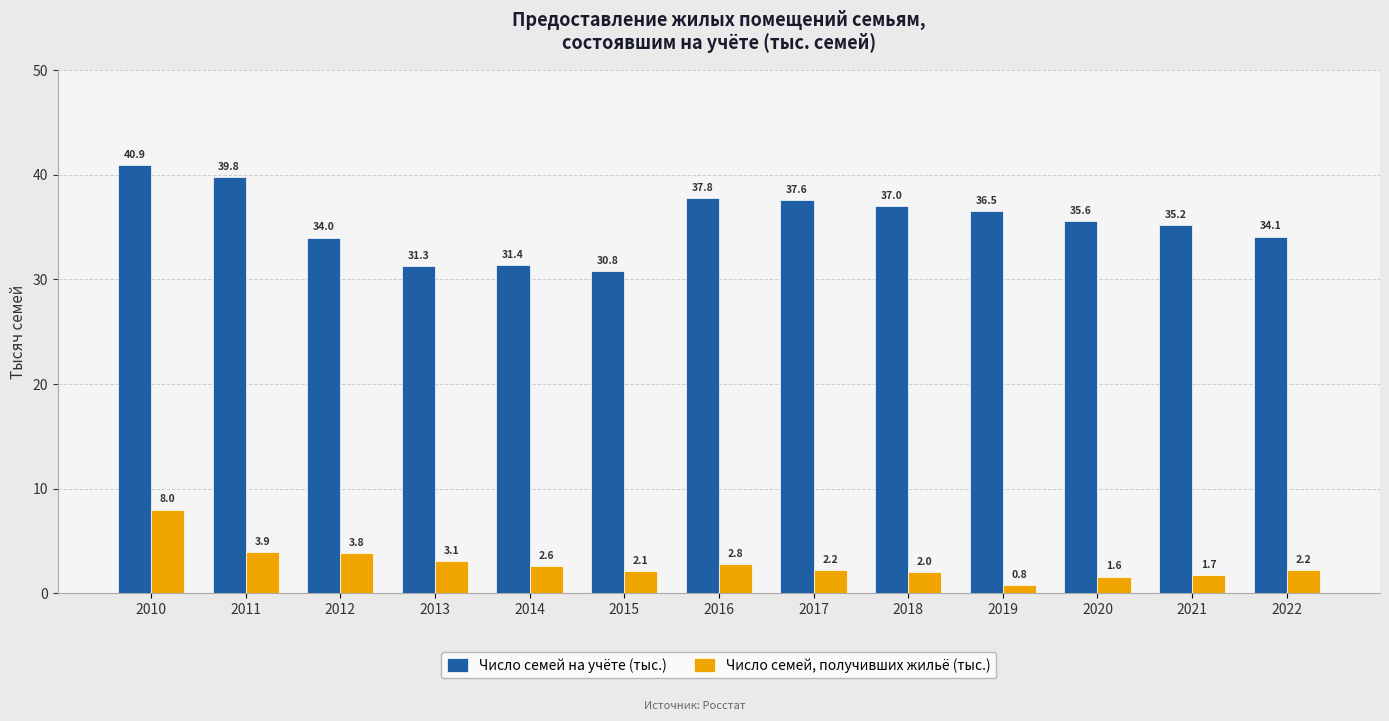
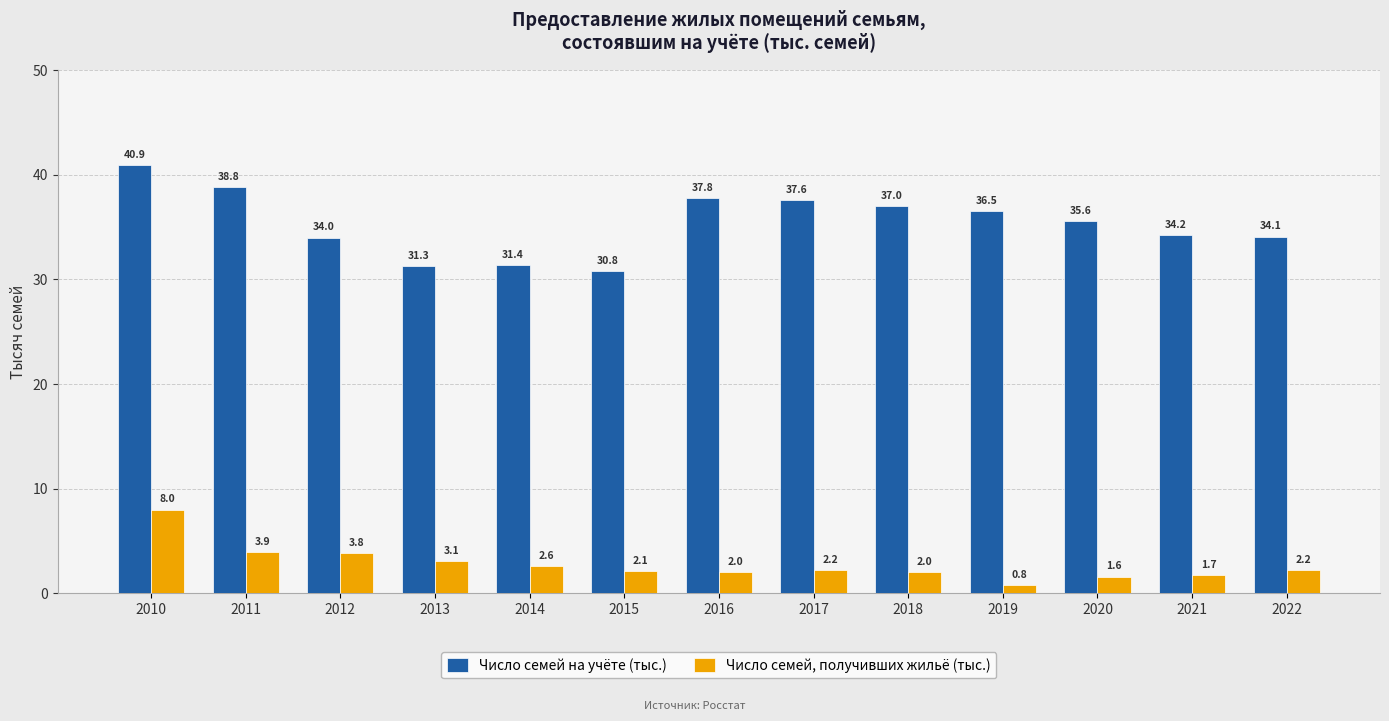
Число семей на учёте (тыс.), 2011: 39.8 -> 38.8
Число семей, получивших жильё (тыс.), 2016: 2.8 -> 2.0
Число семей на учёте (тыс.), 2021: 35.2 -> 34.2
